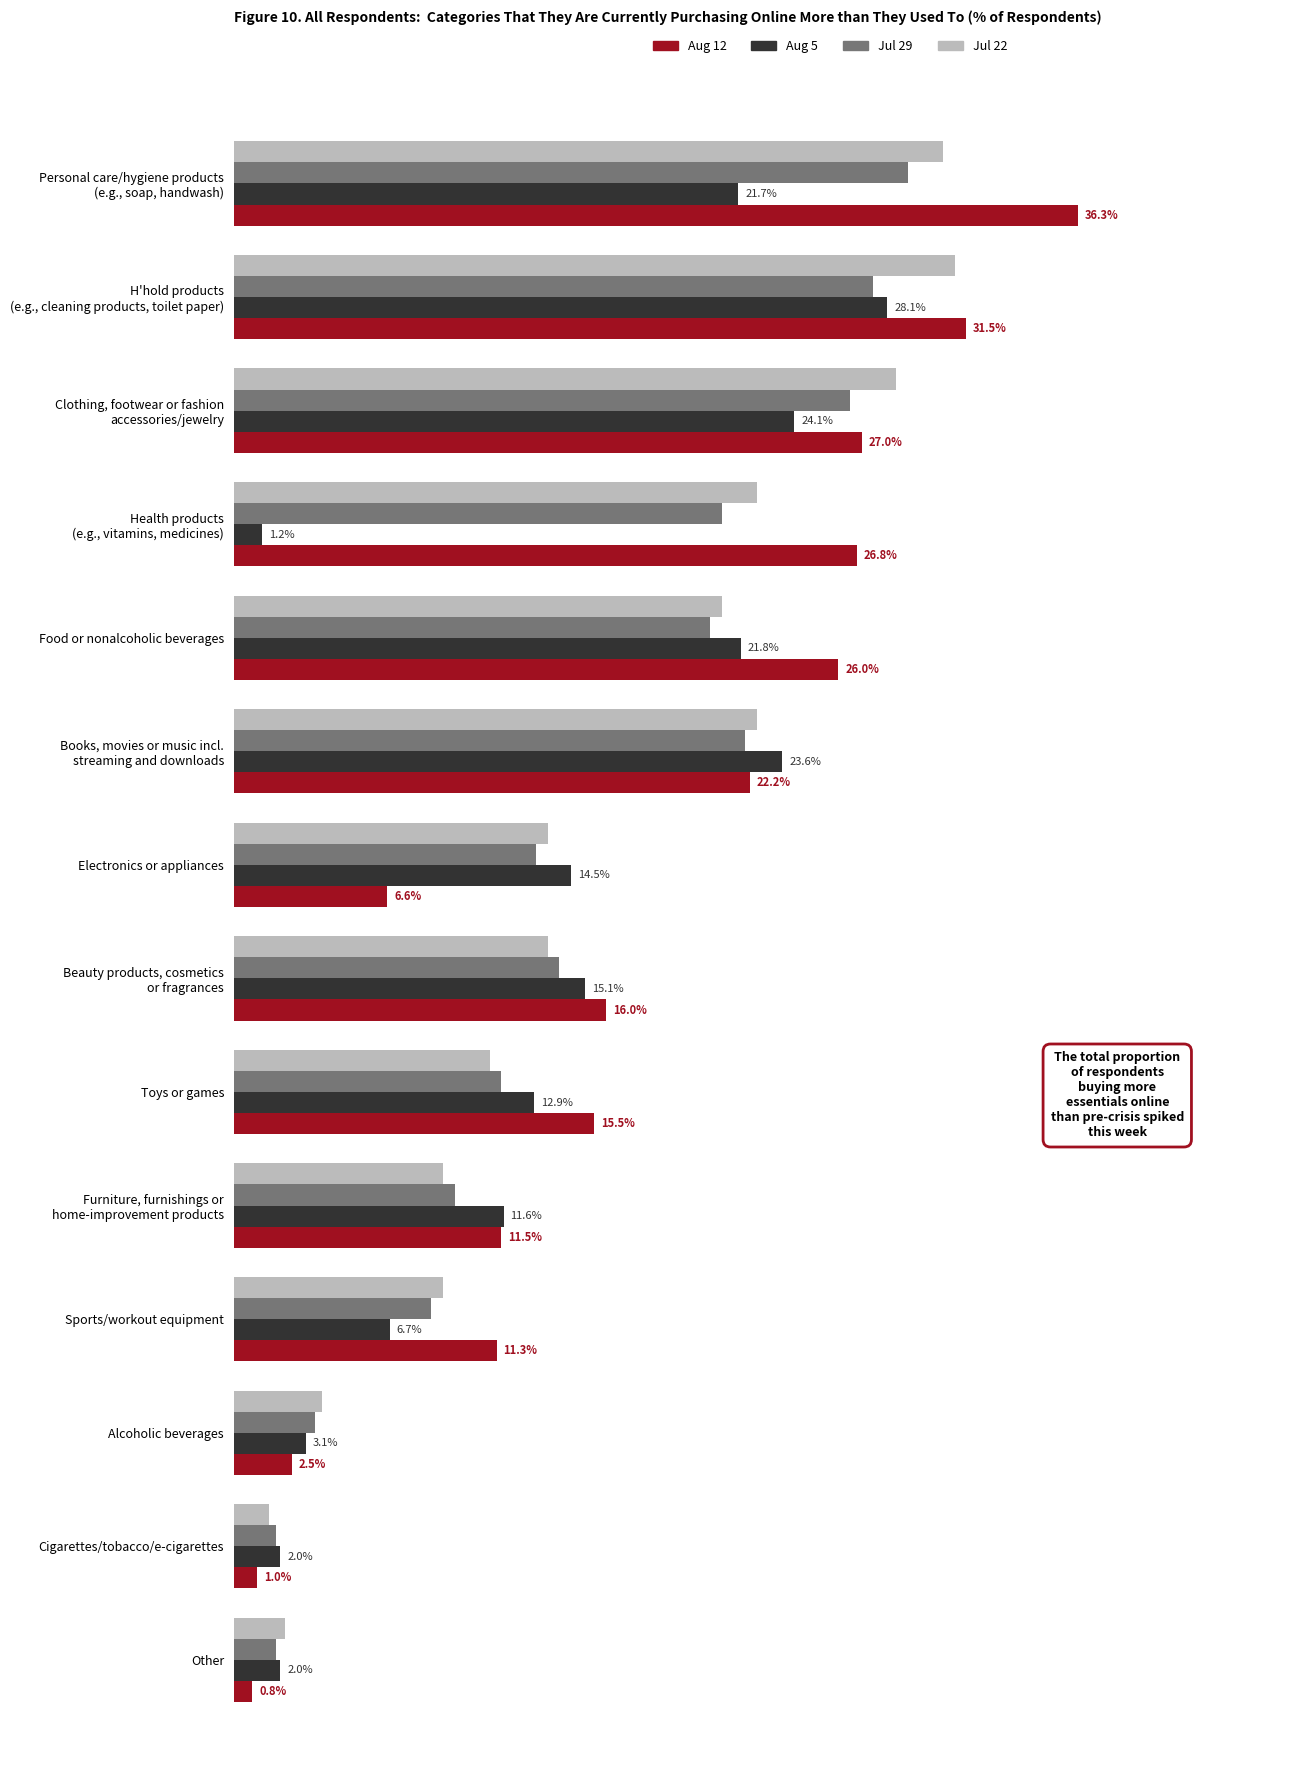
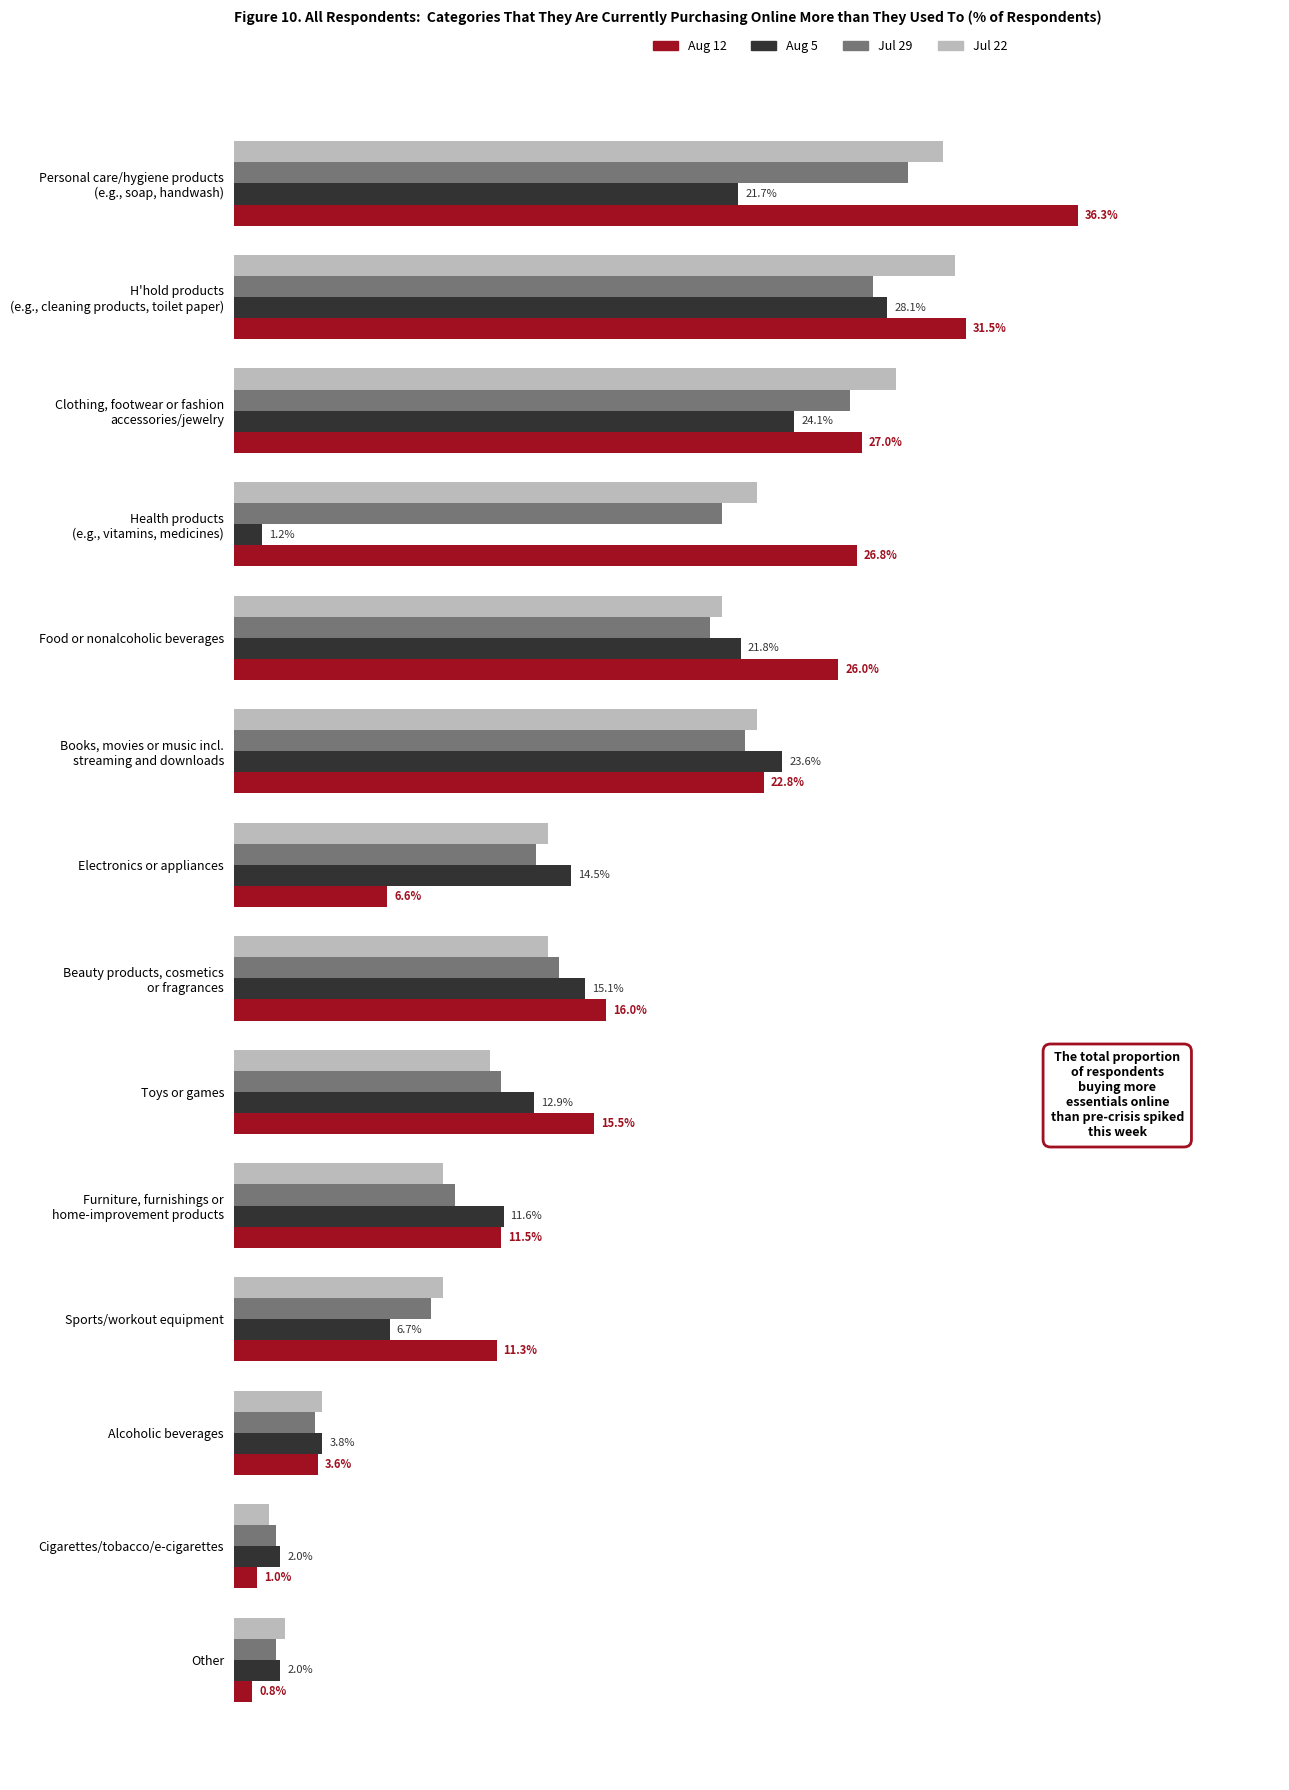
Aug 12, Books, movies or music incl. streaming and downloads: 22.2% -> 22.8%
Aug 5, Alcoholic beverages: 3.1% -> 3.8%
Aug 12, Alcoholic beverages: 2.5% -> 3.6%
